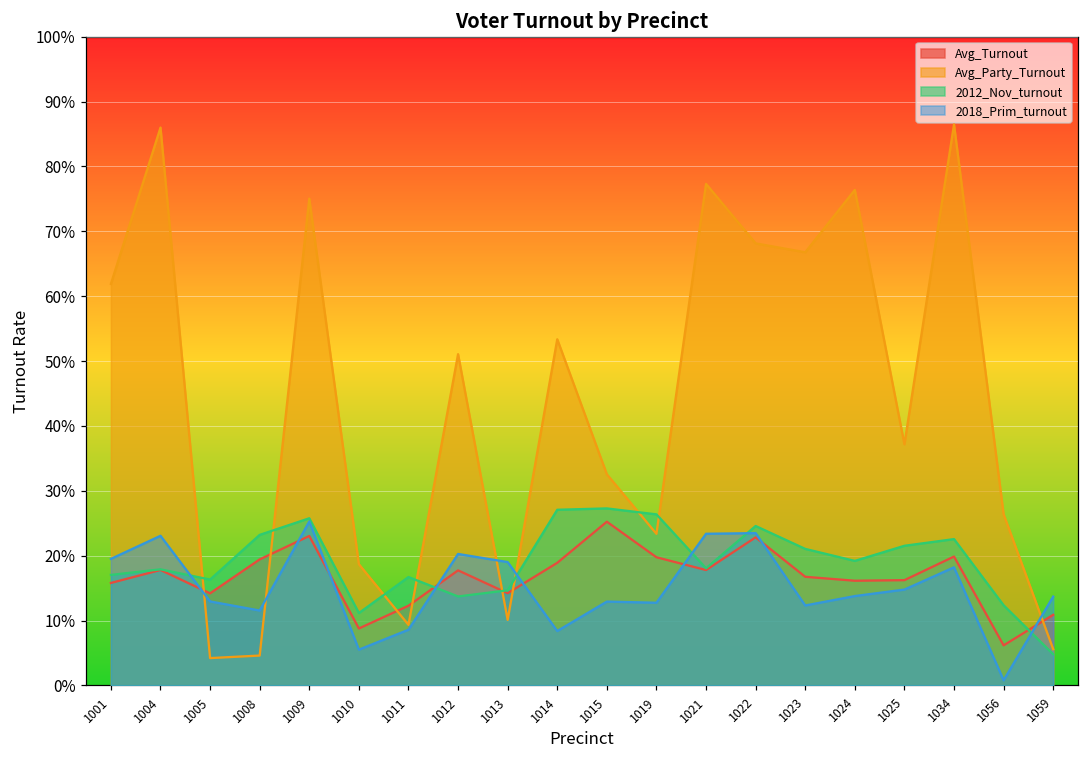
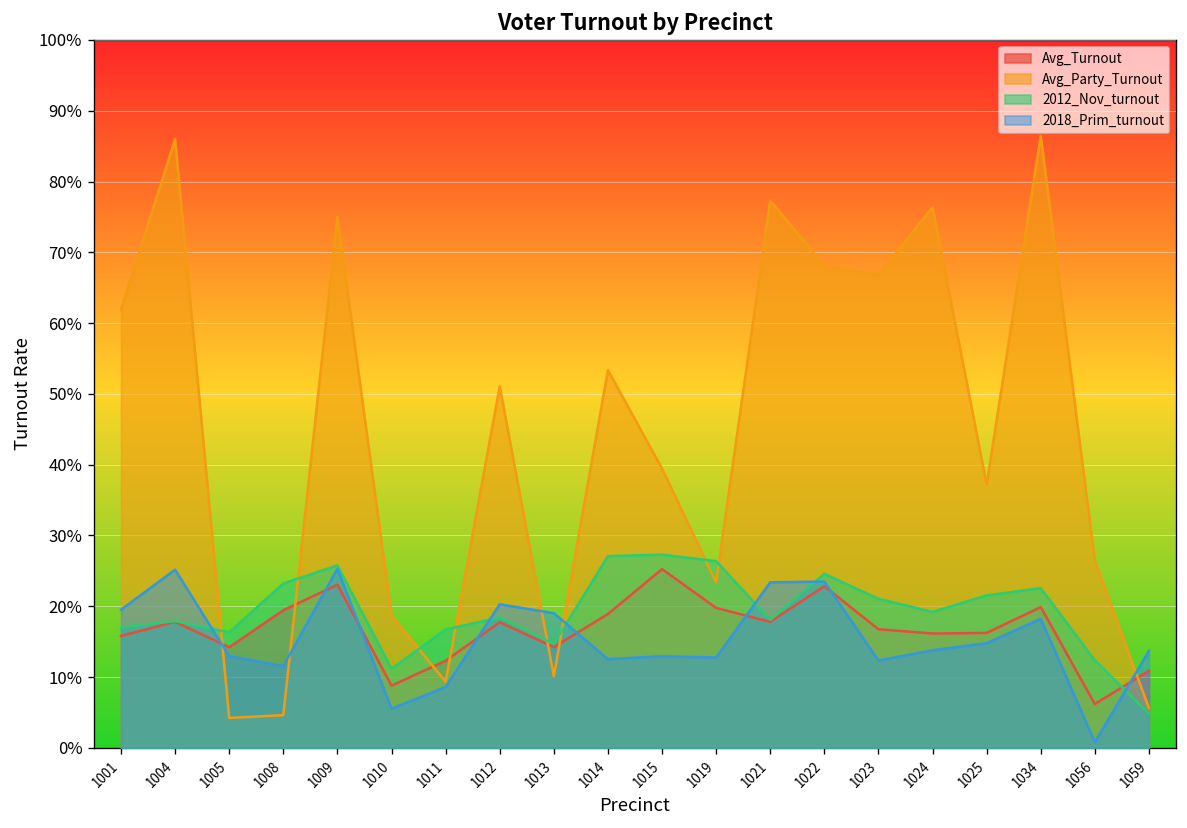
2018_Prim_turnout, 1004: 23% -> 25%
2012_Nov_turnout, 1012: 14% -> 18%
2018_Prim_turnout, 1014: 8% -> 13%
Avg_Party_Turnout, 1015: 33% -> 39%
